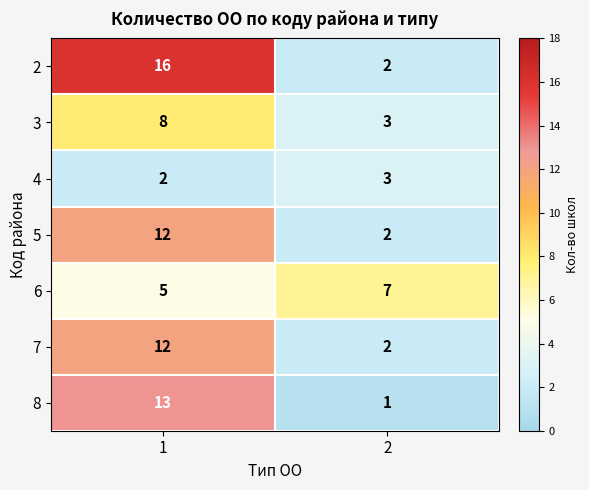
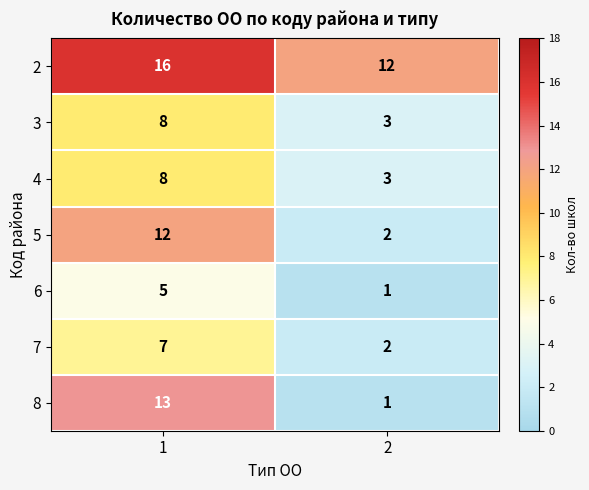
2, 2: 2 -> 12
4, 1: 2 -> 8
6, 2: 7 -> 1
7, 1: 12 -> 7
